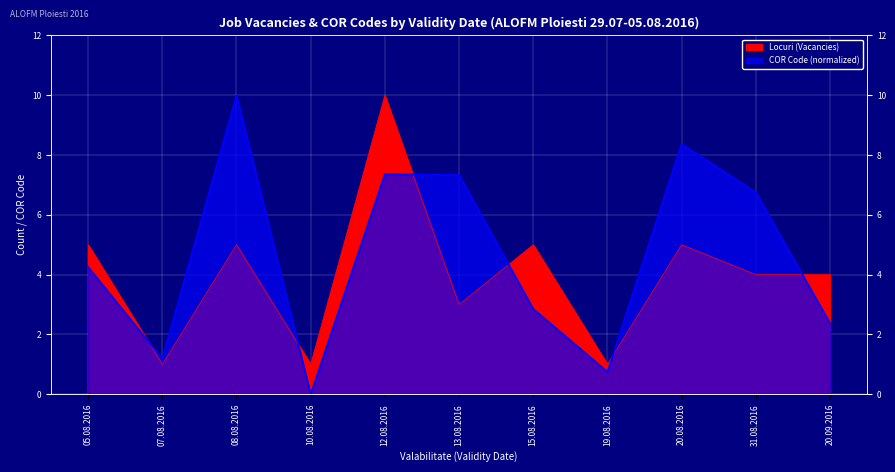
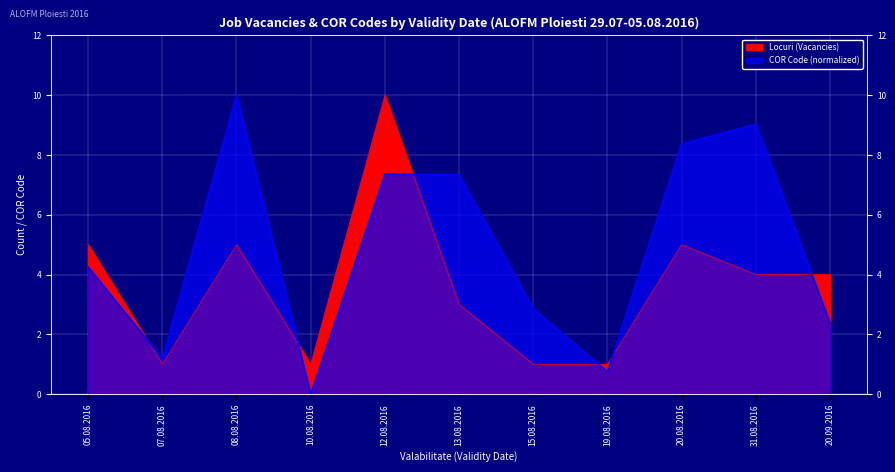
Locuri (Vacancies), 15.08.2016: 5 -> 1
COR Code (normalized), 31.08.2016: 6.8 -> 9.0
